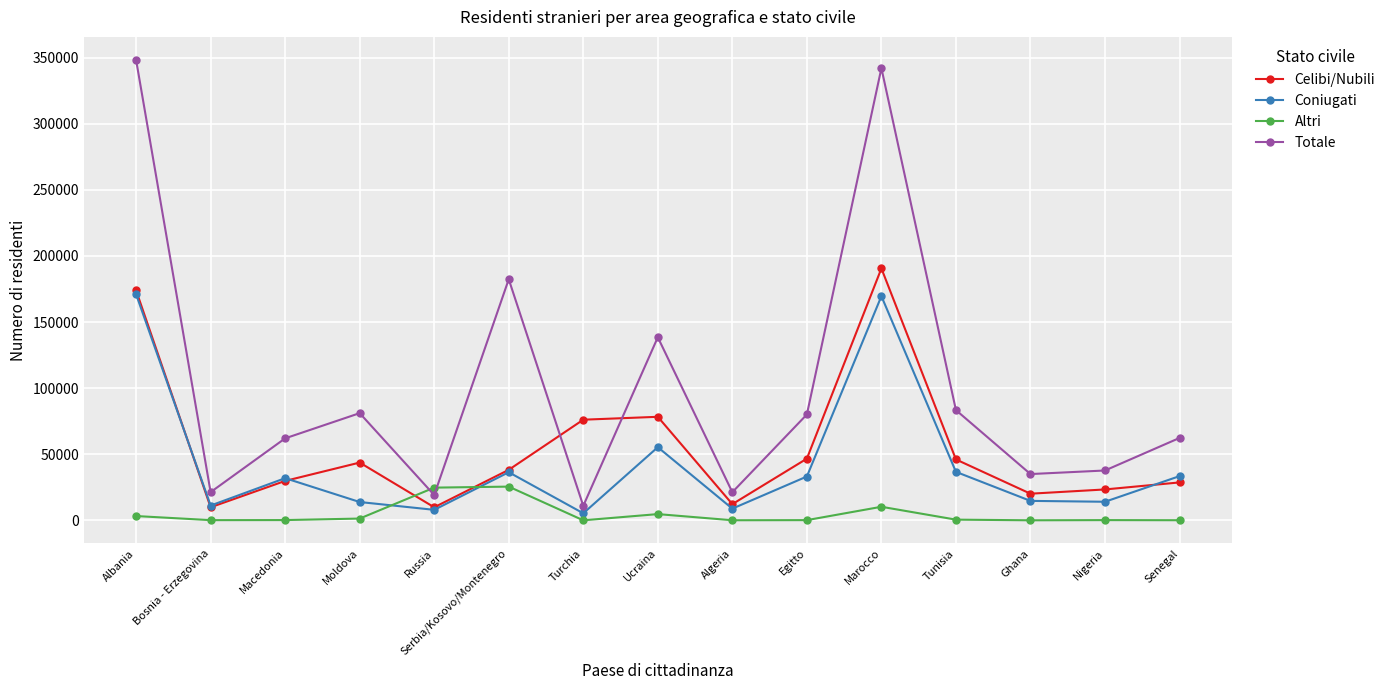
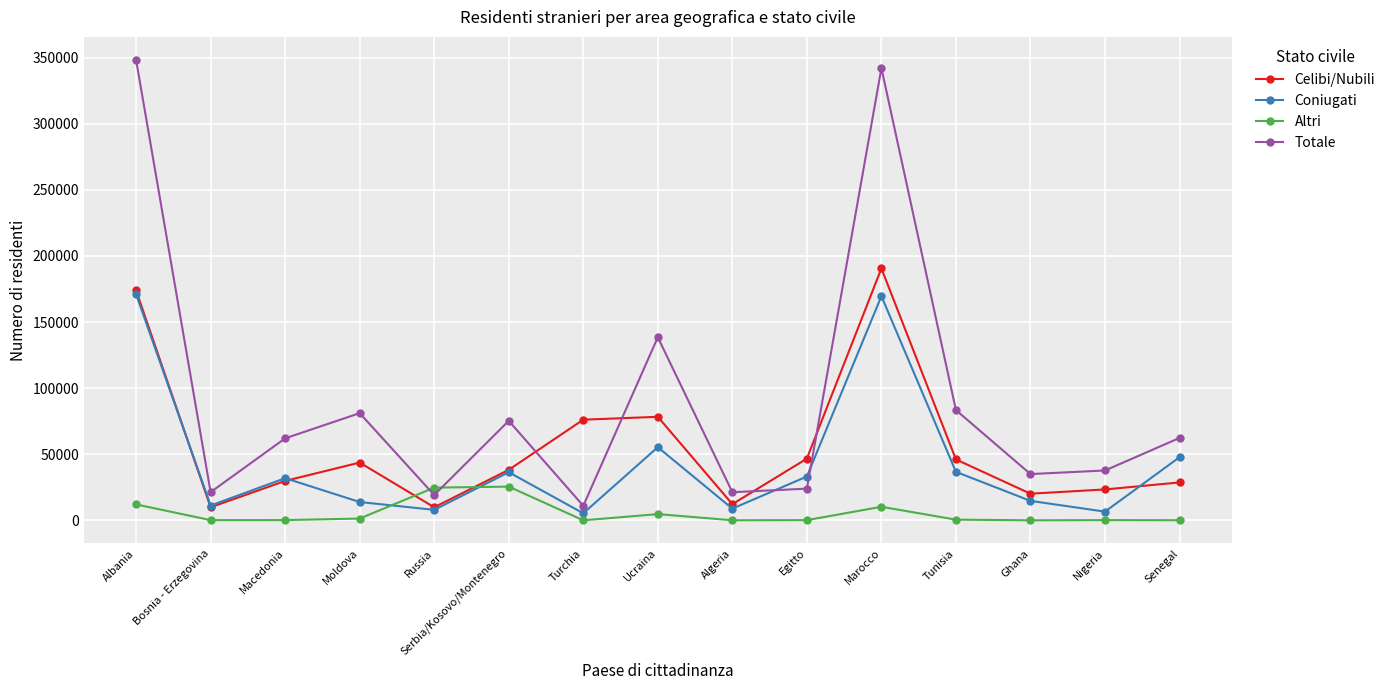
Altri, Albania: 3000 -> 12000
Totale, Serbia/Kosovo/Montenegro: 182000 -> 75000
Totale, Egitto: 80000 -> 24000
Coniugati, Nigeria: 14000 -> 7000
Coniugati, Senegal: 33000 -> 48000
